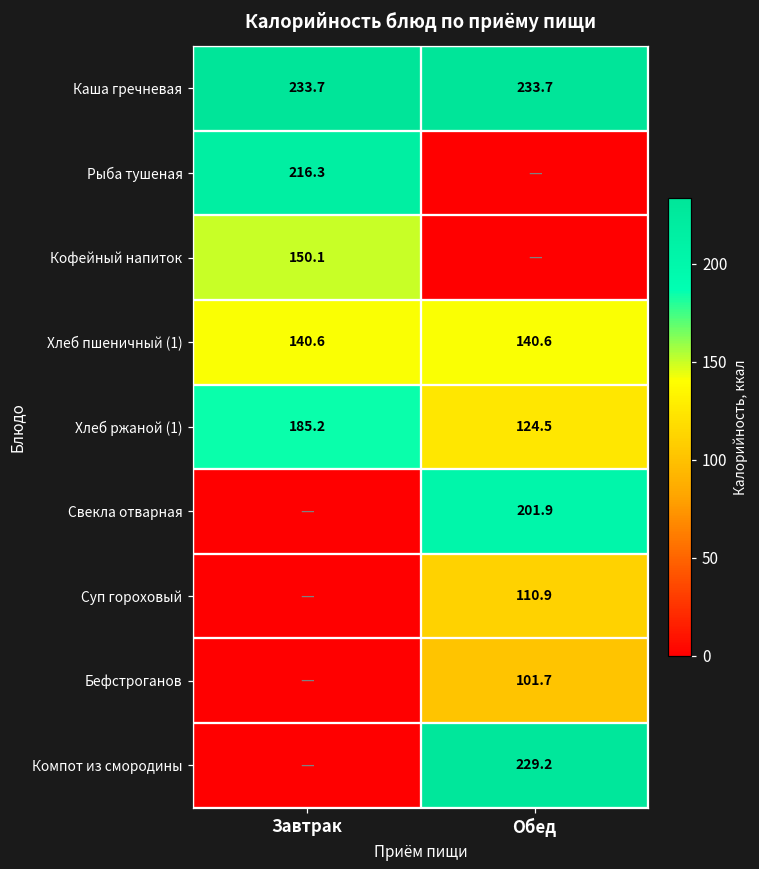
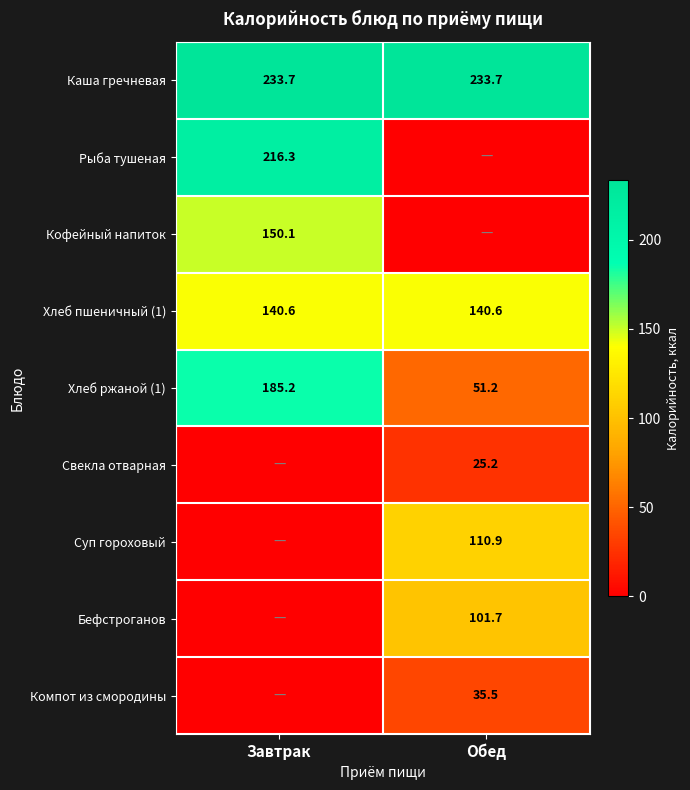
Хлеб ржаной (1), Обед: 124.5 -> 51.2
Свекла отварная, Обед: 201.9 -> 25.2
Компот из смородины, Обед: 229.2 -> 35.5
